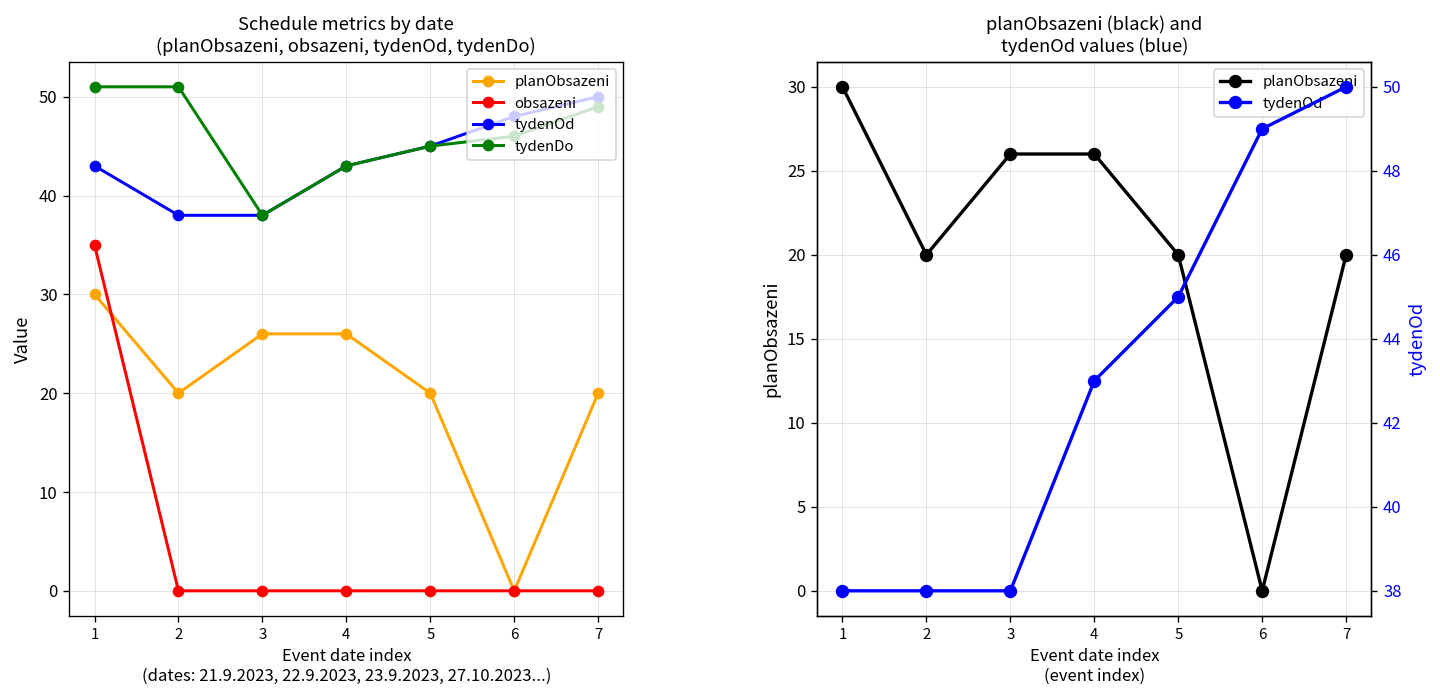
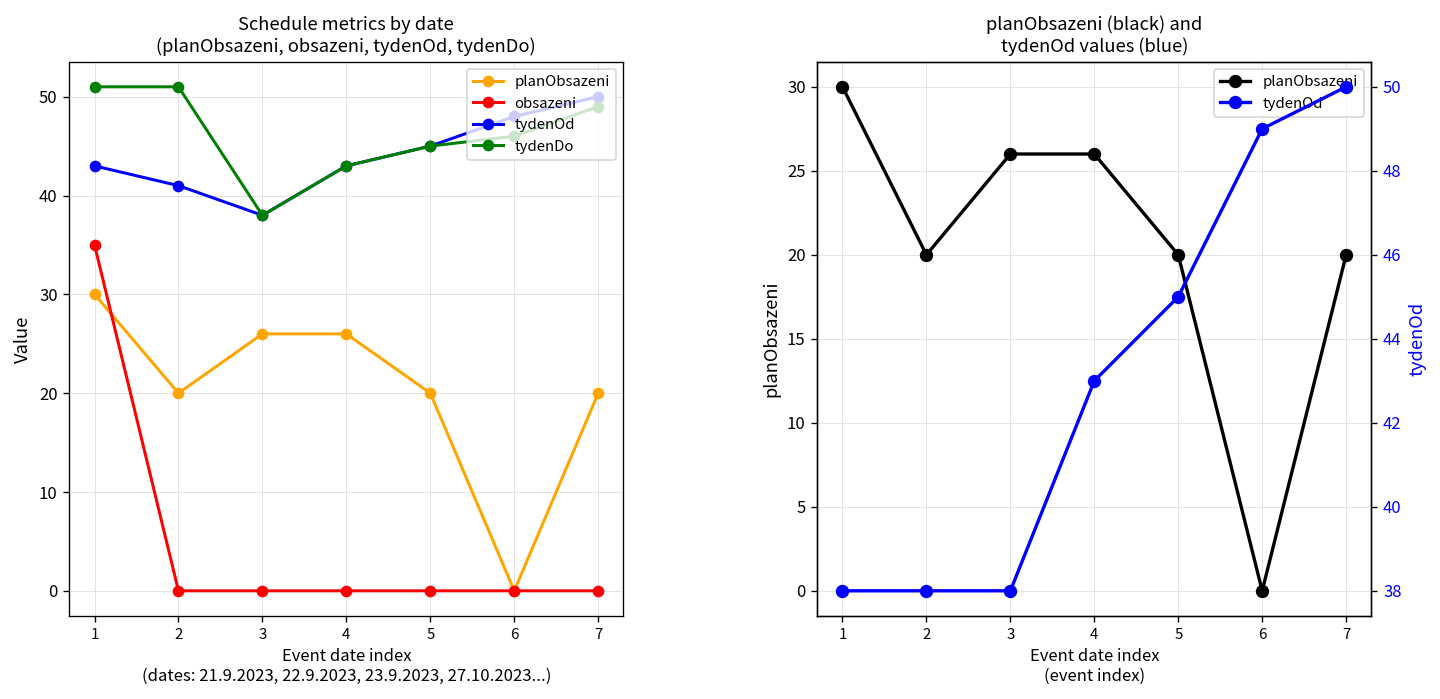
Schedule metrics by date (planObsazeni, obsazeni, tydenOd, tydenDo), tydenOd, 2: 38 -> 41
